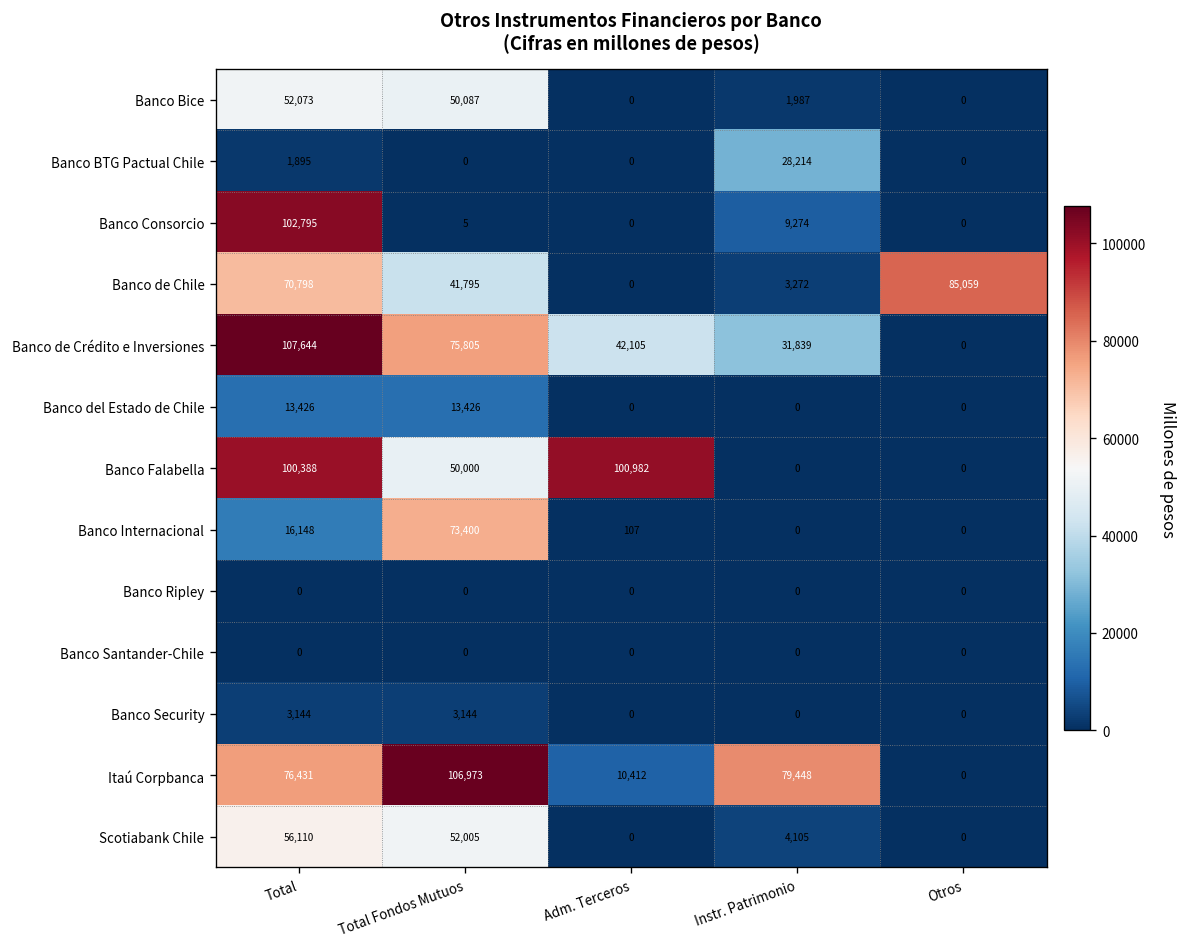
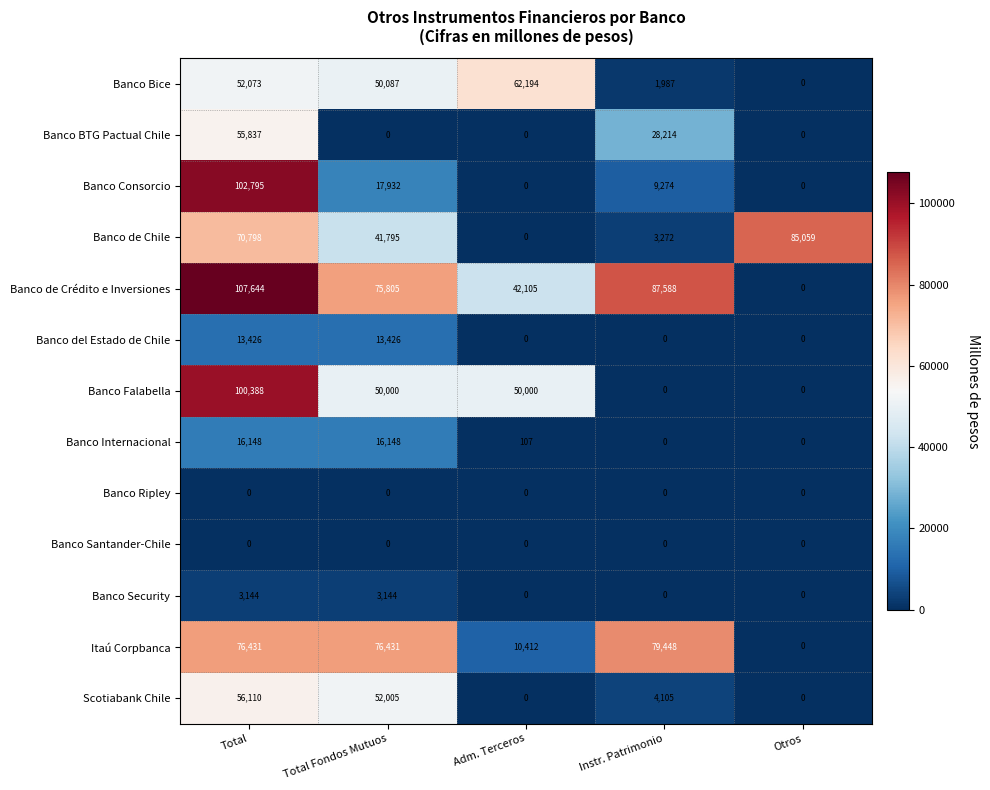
Banco Bice, Adm. Terceros: 0 -> 62,194
Banco BTG Pactual Chile, Total: 1,895 -> 55,837
Banco Consorcio, Total Fondos Mutuos: 5 -> 17,932
Banco de Crédito e Inversiones, Instr. Patrimonio: 31,839 -> 87,588
Banco Falabella, Adm. Terceros: 100,982 -> 50,000
Banco Internacional, Total Fondos Mutuos: 73,400 -> 16,148
Itaú Corpbanca, Total Fondos Mutuos: 106,973 -> 76,431
